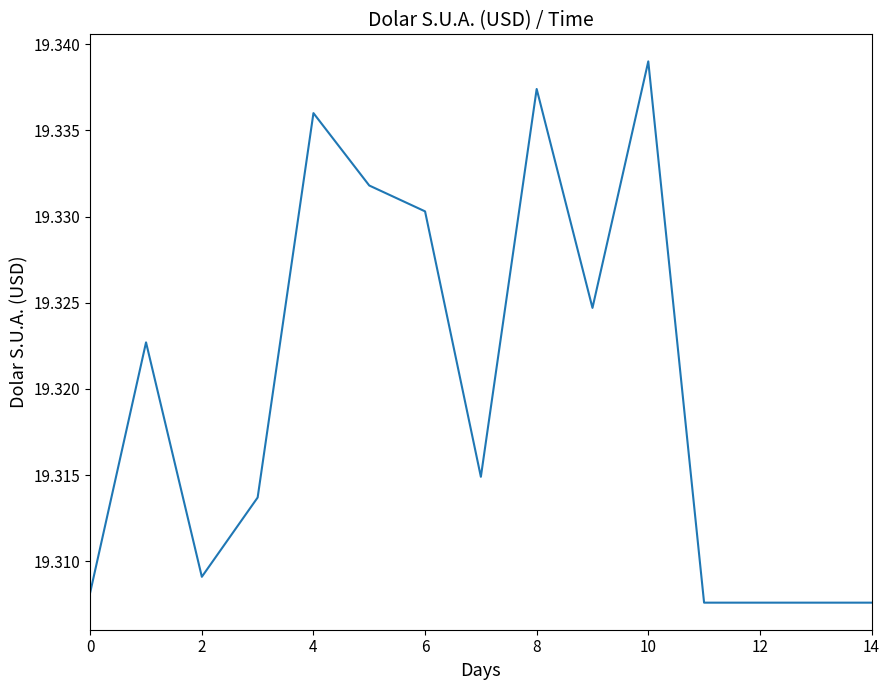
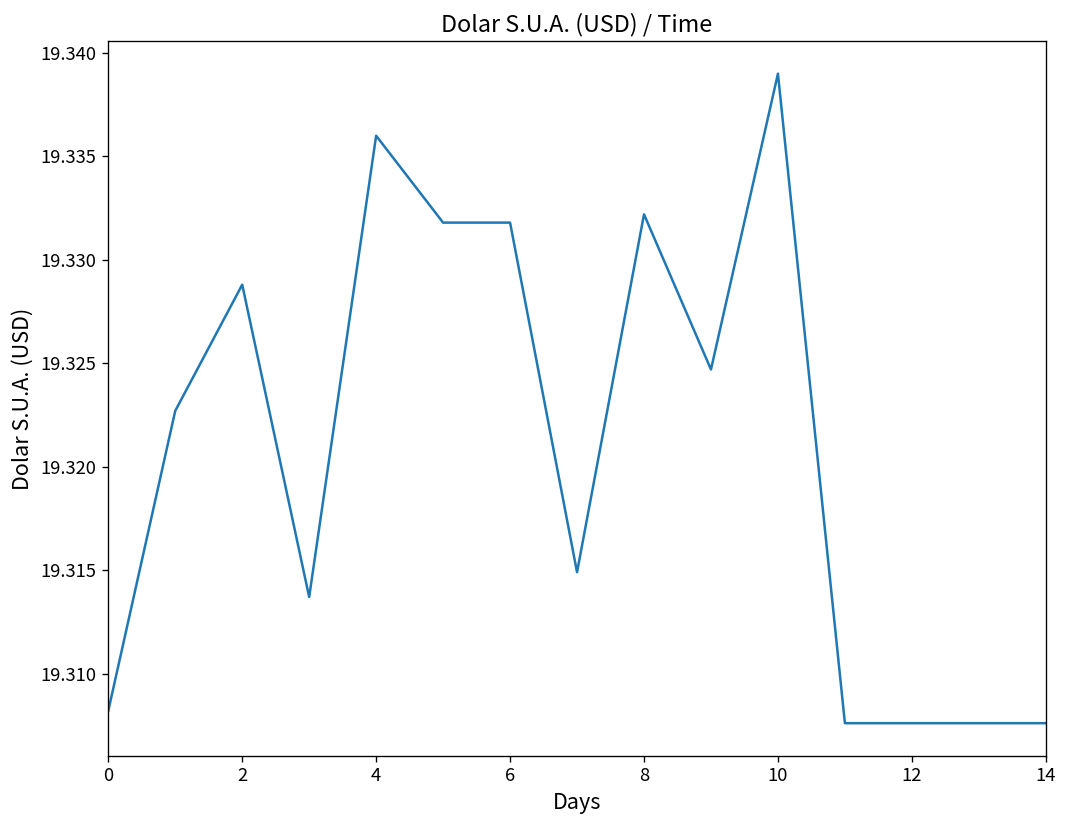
2: 19.3091 -> 19.3288
6: 19.3303 -> 19.3318
8: 19.3374 -> 19.3322
